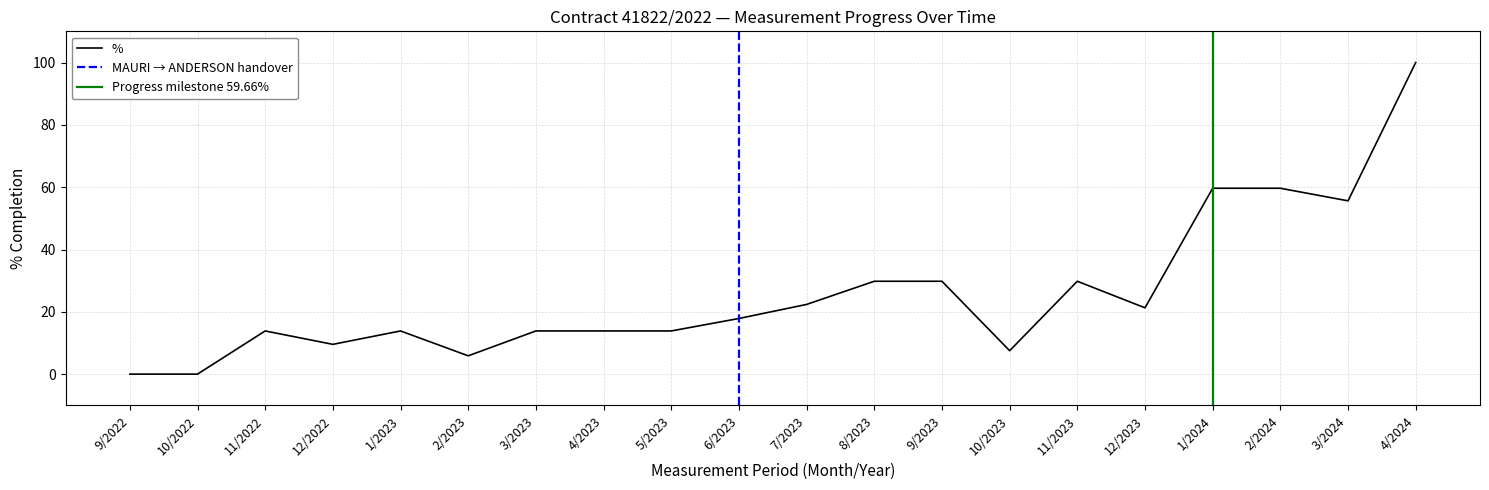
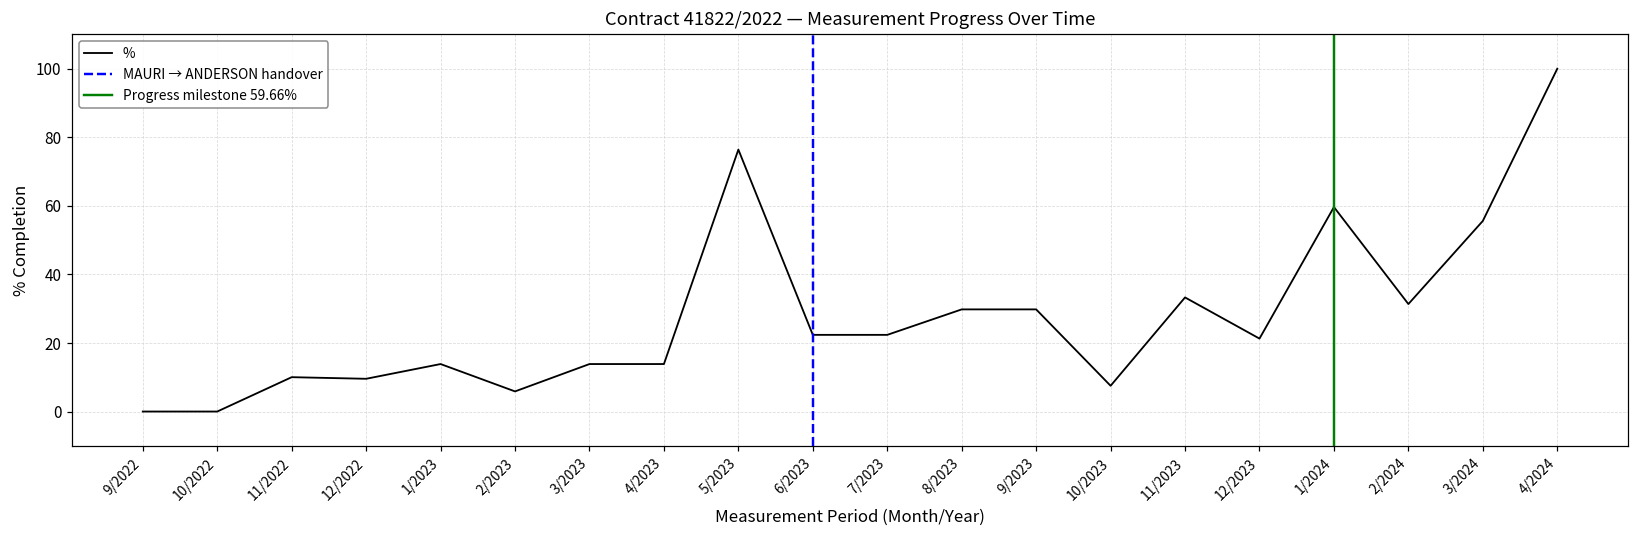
11/2022: 14 -> 10
5/2023: 14 -> 76
6/2023: 18 -> 22
11/2023: 30 -> 33
2/2024: 60 -> 31
